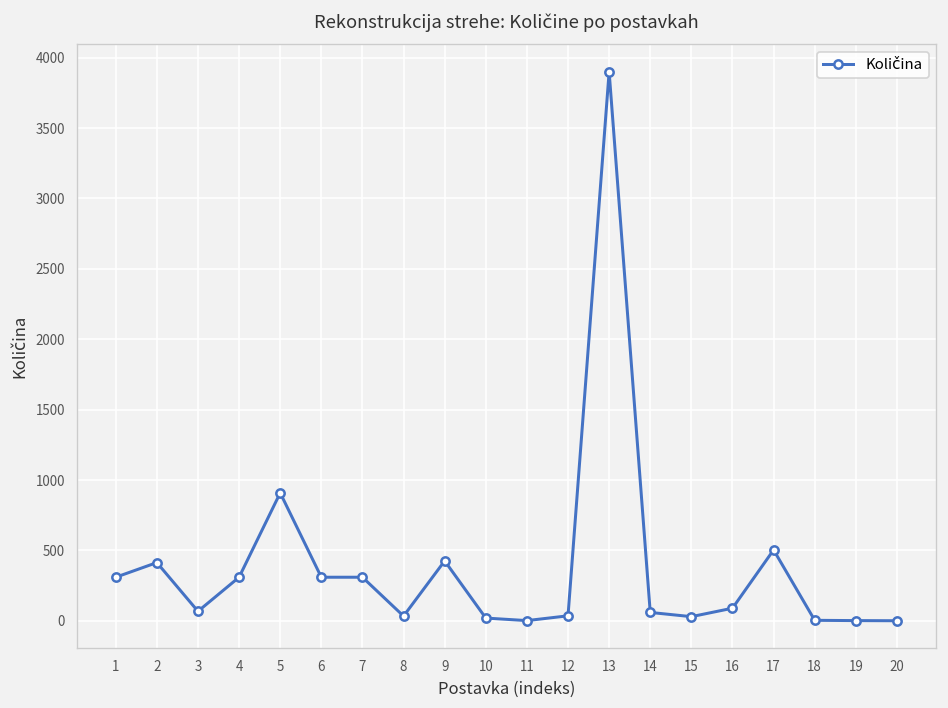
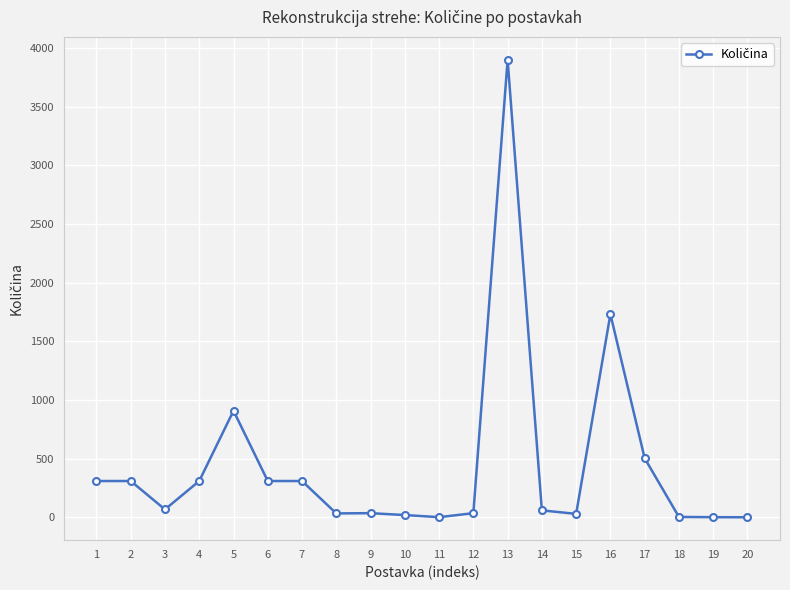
2: 410 -> 310
9: 430 -> 40
16: 90 -> 1730
